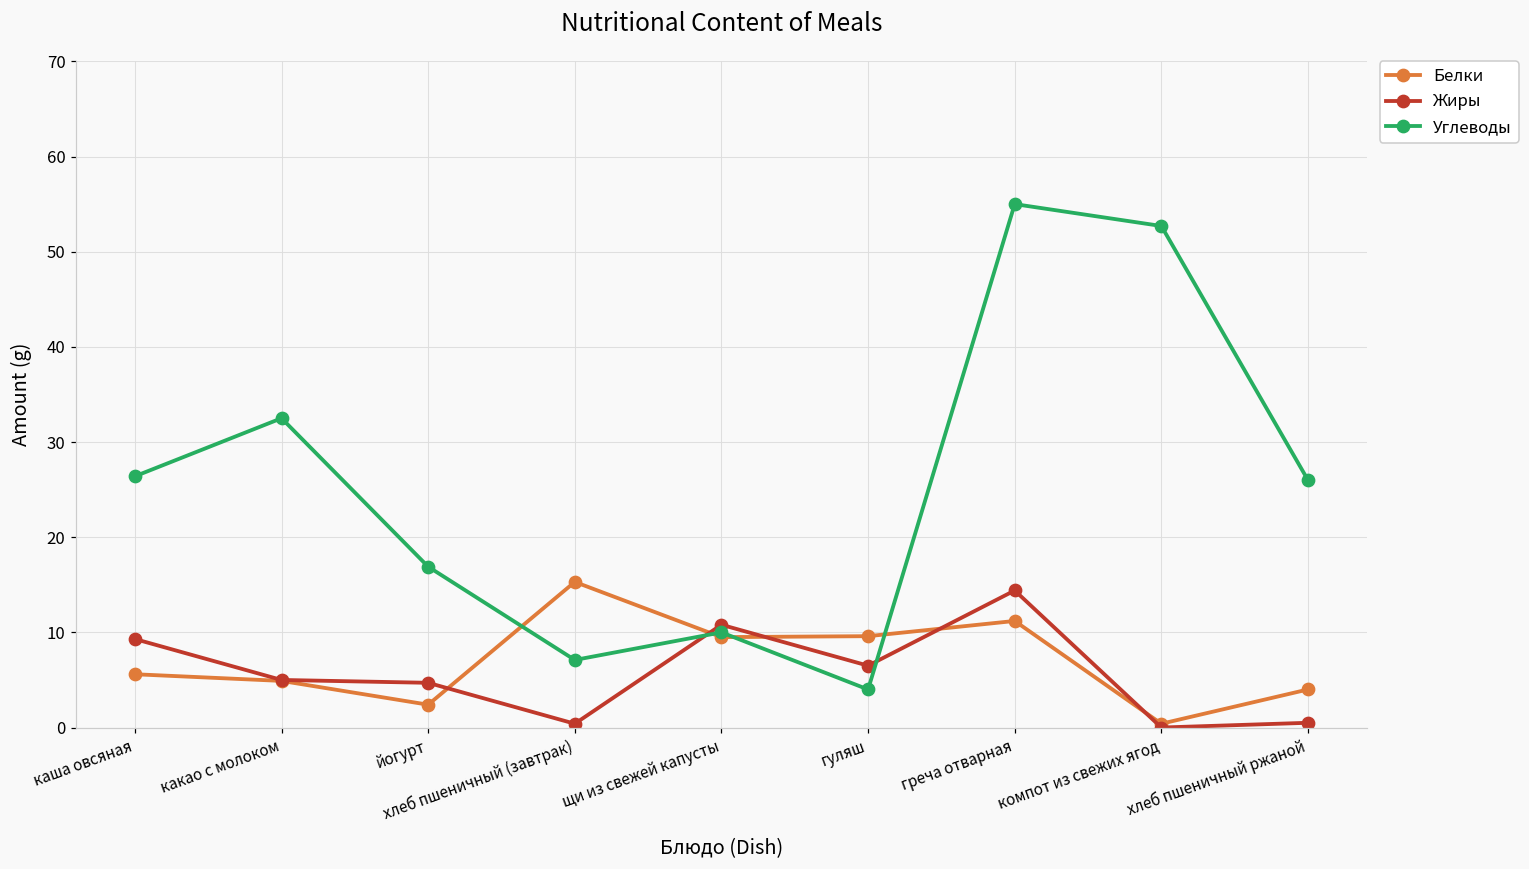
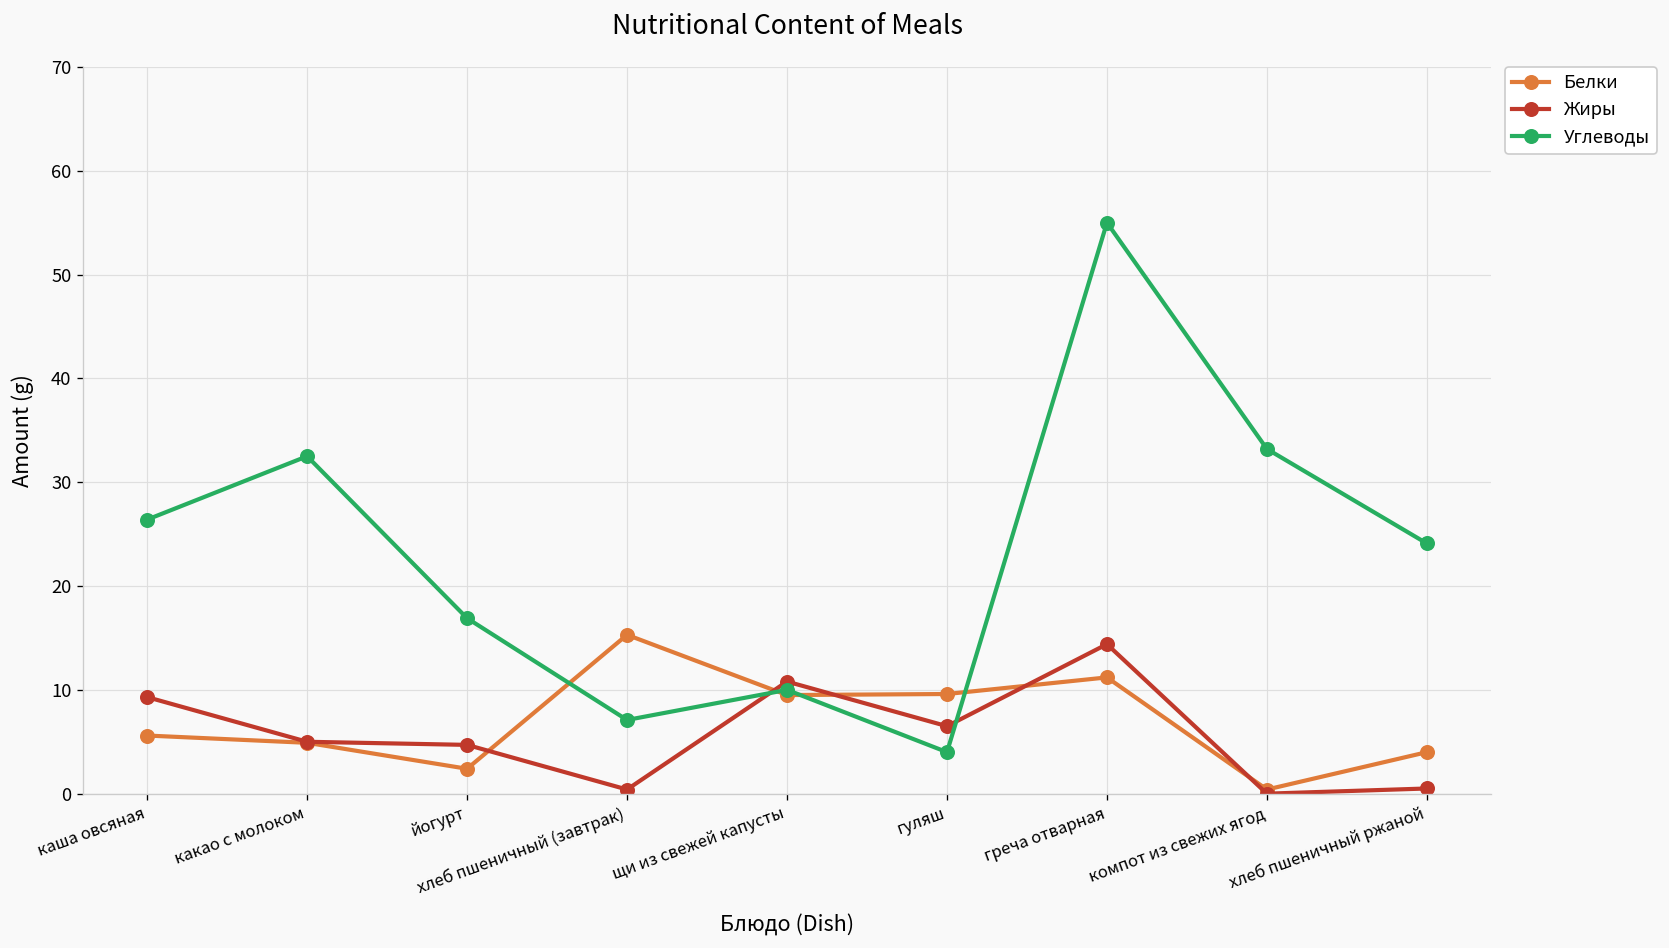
Углеводы, компот из свежих ягод: 53 -> 33
Углеводы, хлеб пшеничный ржаной: 26 -> 24
